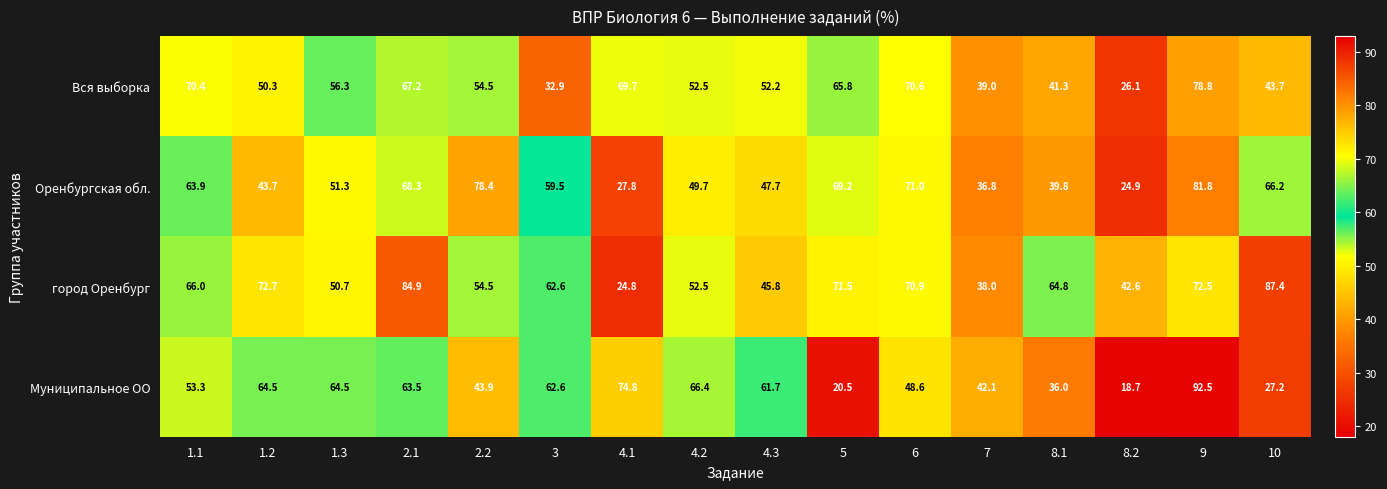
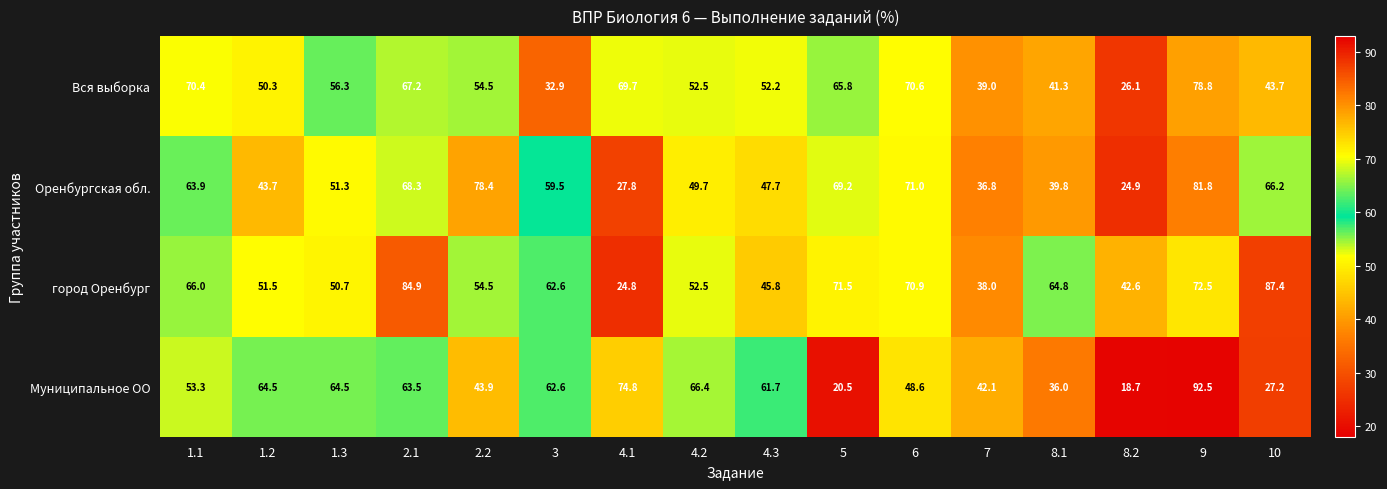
город Оренбург, 1.2: 72.7 -> 51.5
